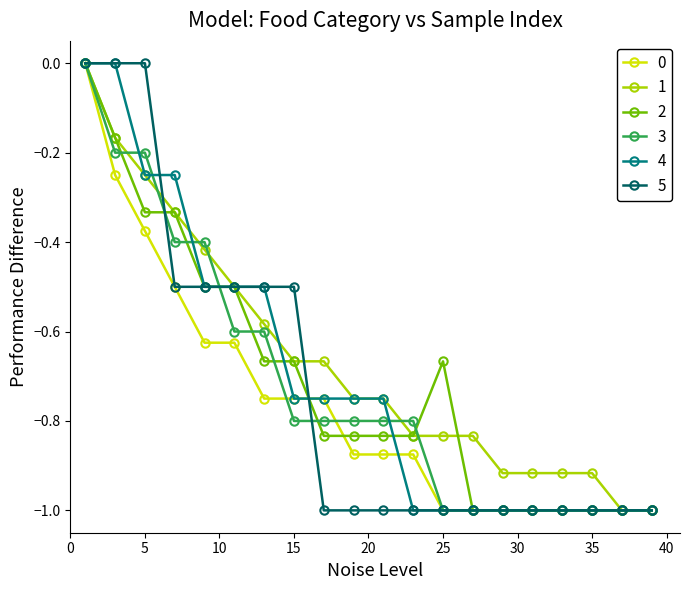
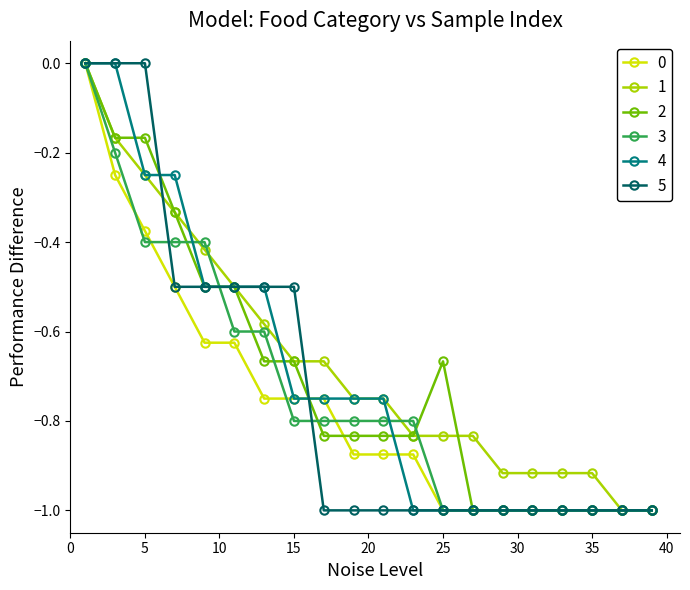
2, 5: -0.33 -> -0.17
3, 5: -0.20 -> -0.40
